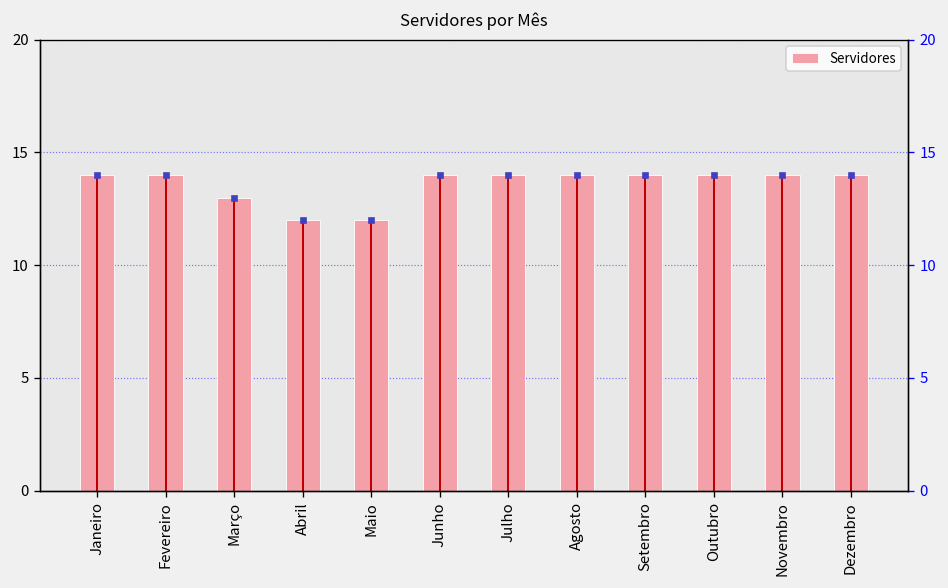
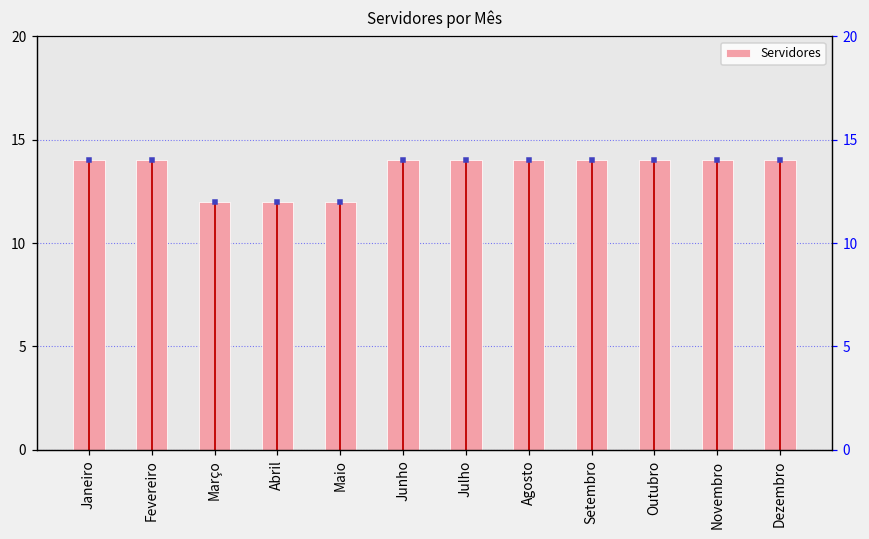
Servidores, Março: 13 -> 12
